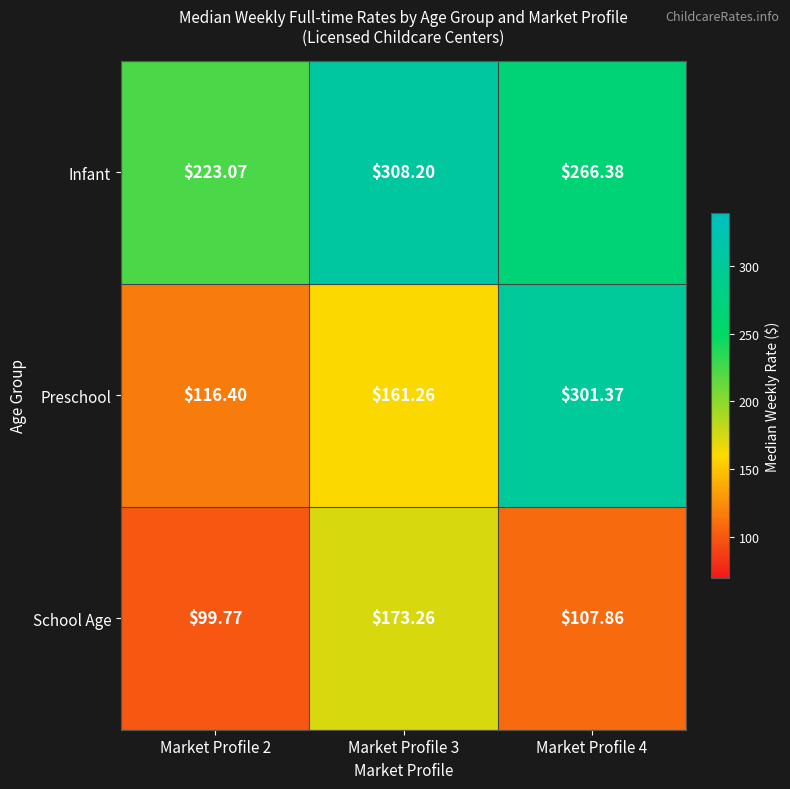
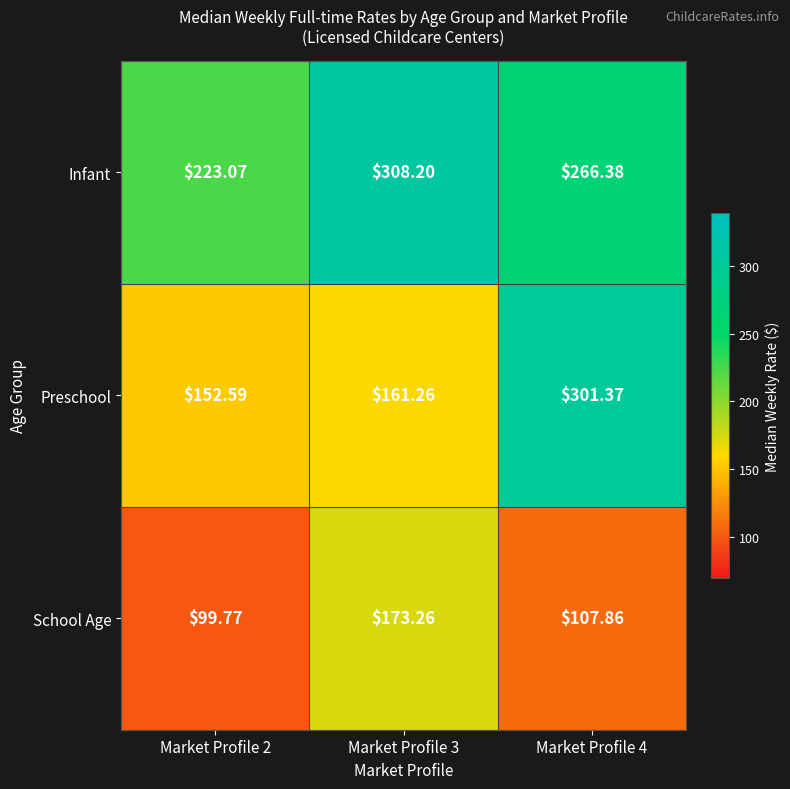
Preschool, Market Profile 2: $116.40 -> $152.59
